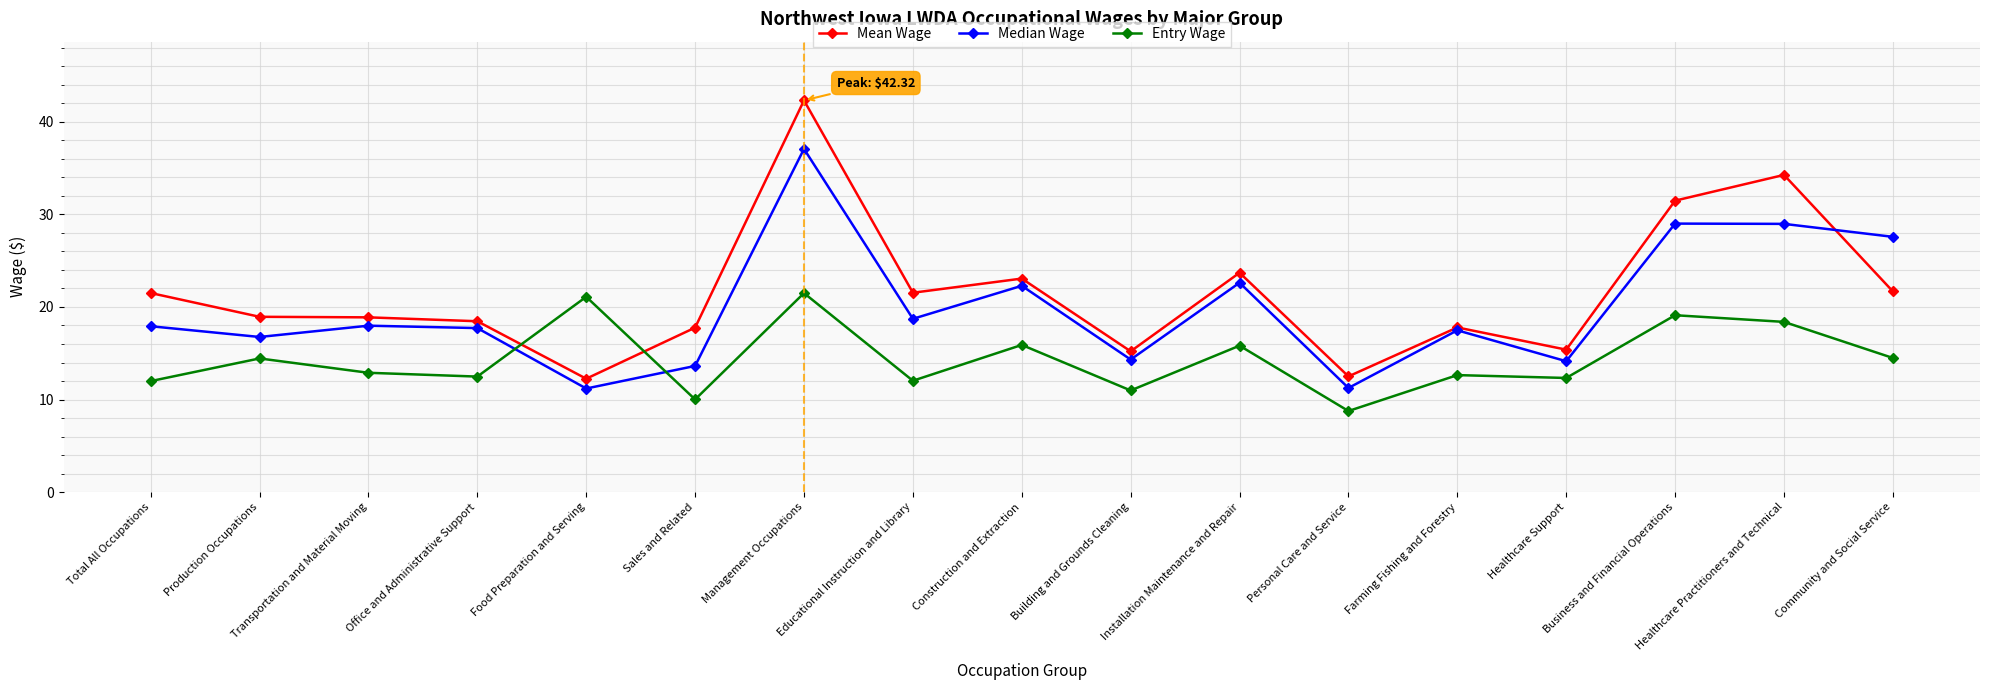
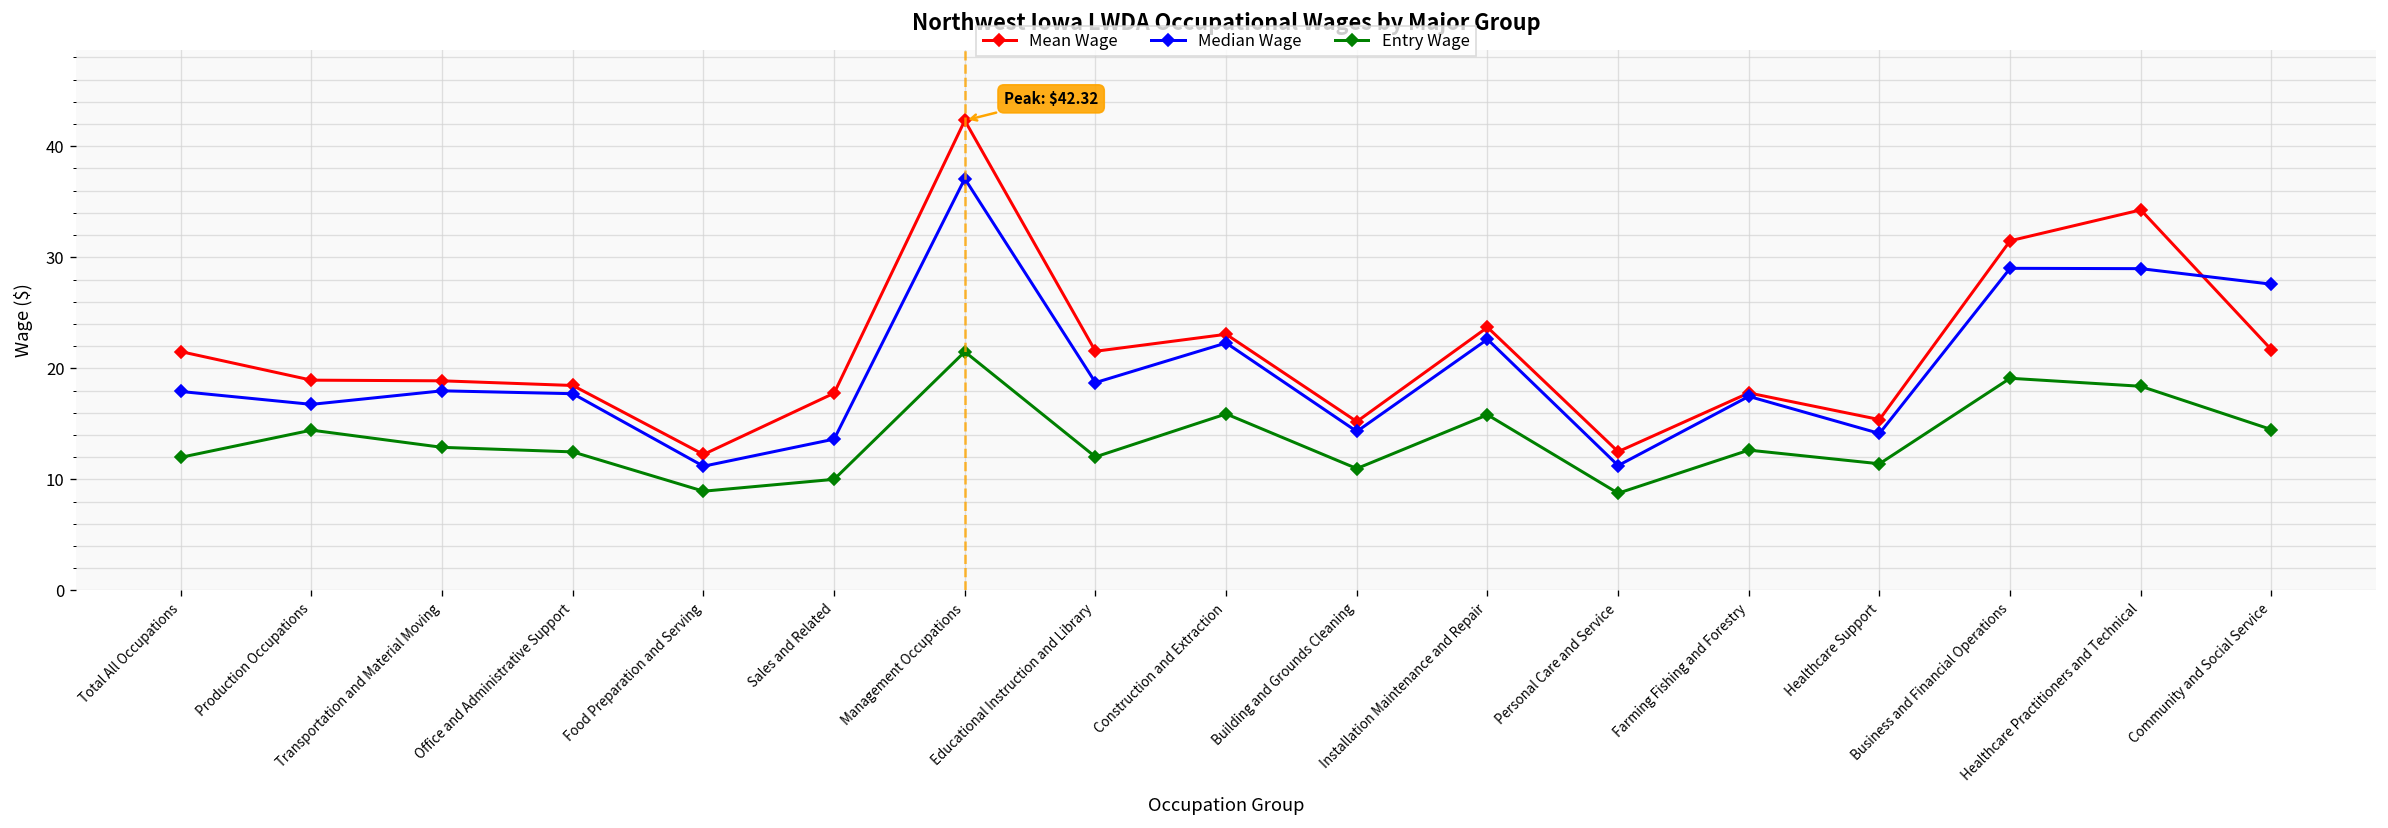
Entry Wage, Food Preparation and Serving: 21 -> 9
Entry Wage, Healthcare Support: 12 -> 11
